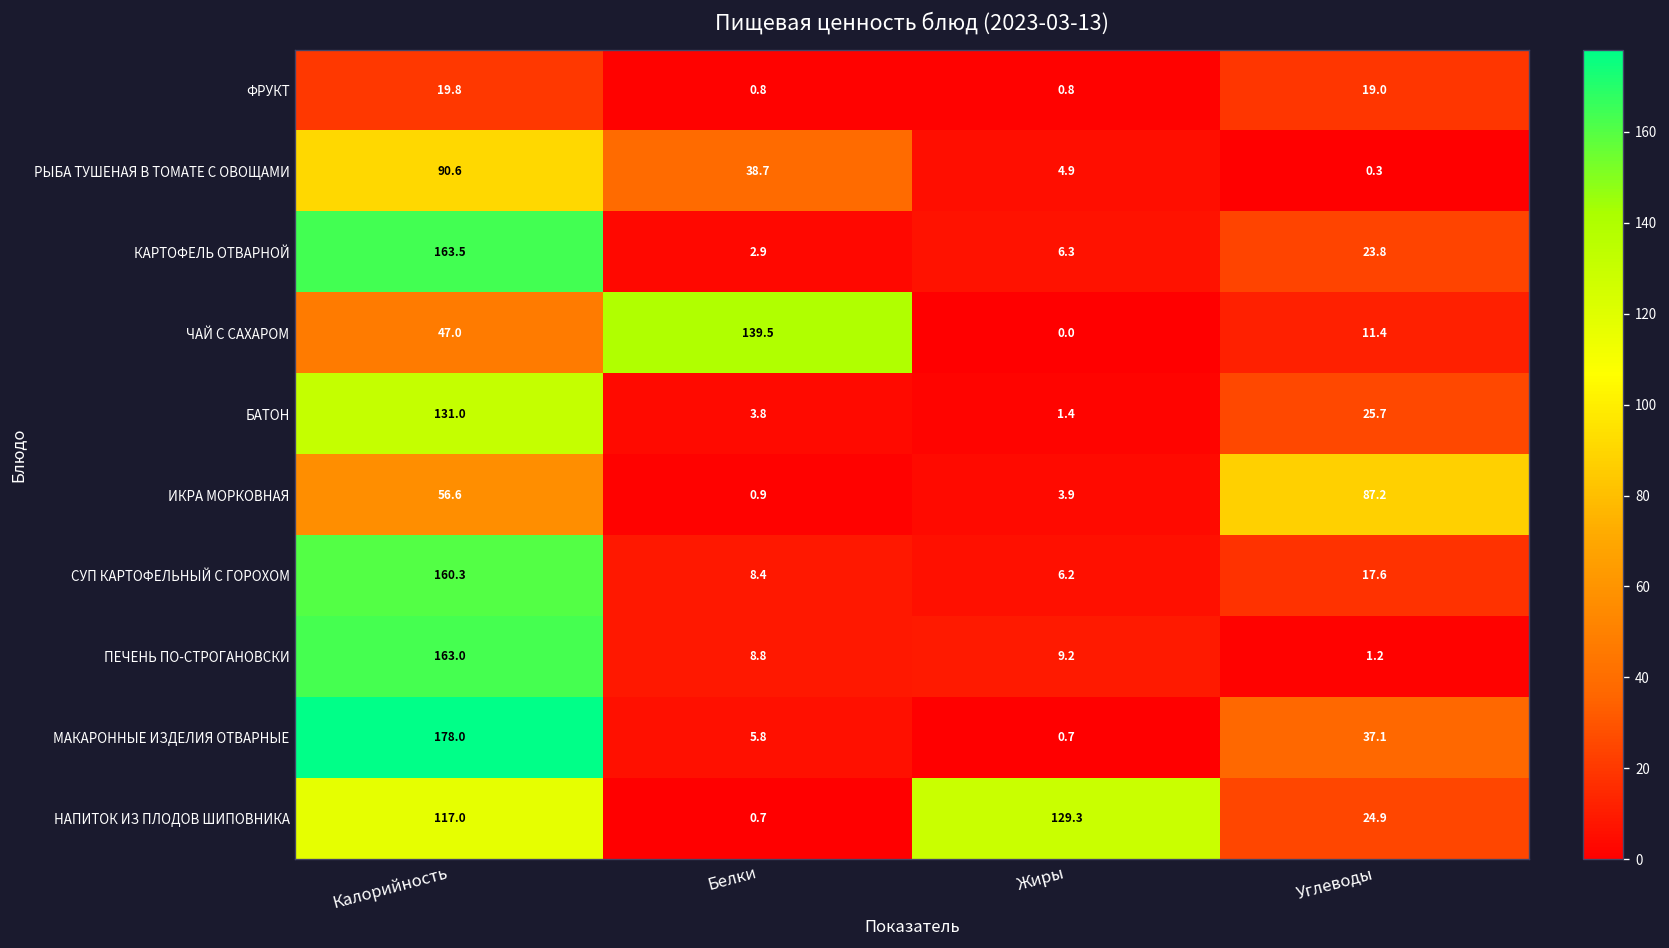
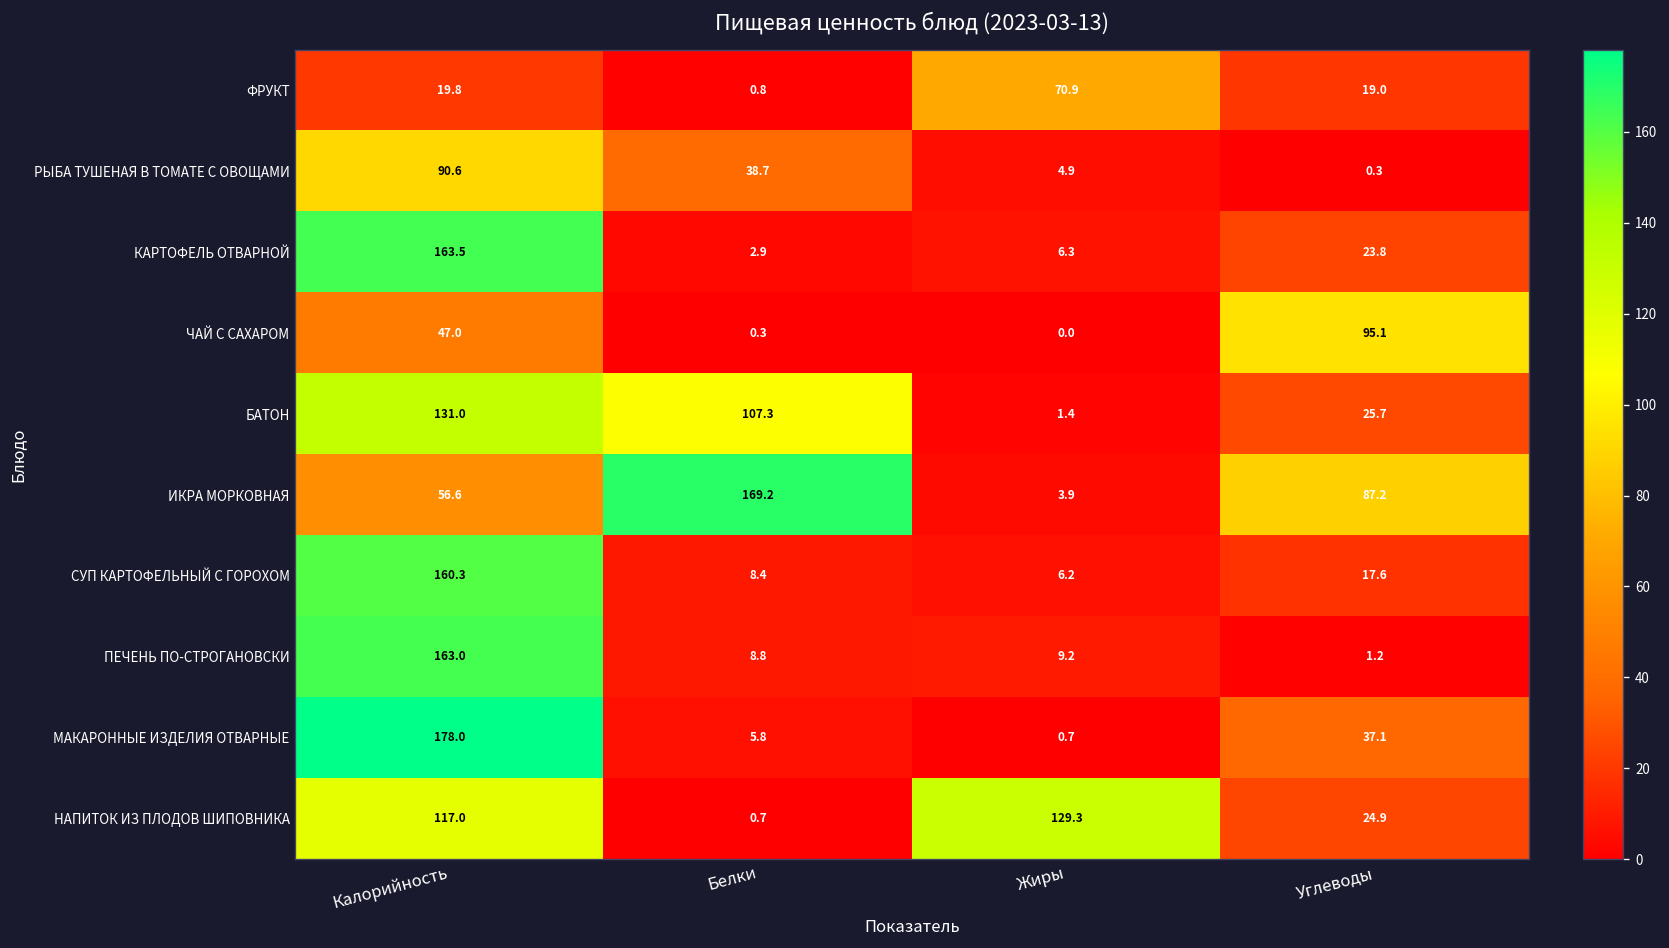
ФРУКТ, Жиры: 0.8 -> 70.9
ЧАЙ С САХАРОМ, Белки: 139.5 -> 0.3
ЧАЙ С САХАРОМ, Углеводы: 11.4 -> 95.1
БАТОН, Белки: 3.8 -> 107.3
ИКРА МОРКОВНАЯ, Белки: 0.9 -> 169.2
